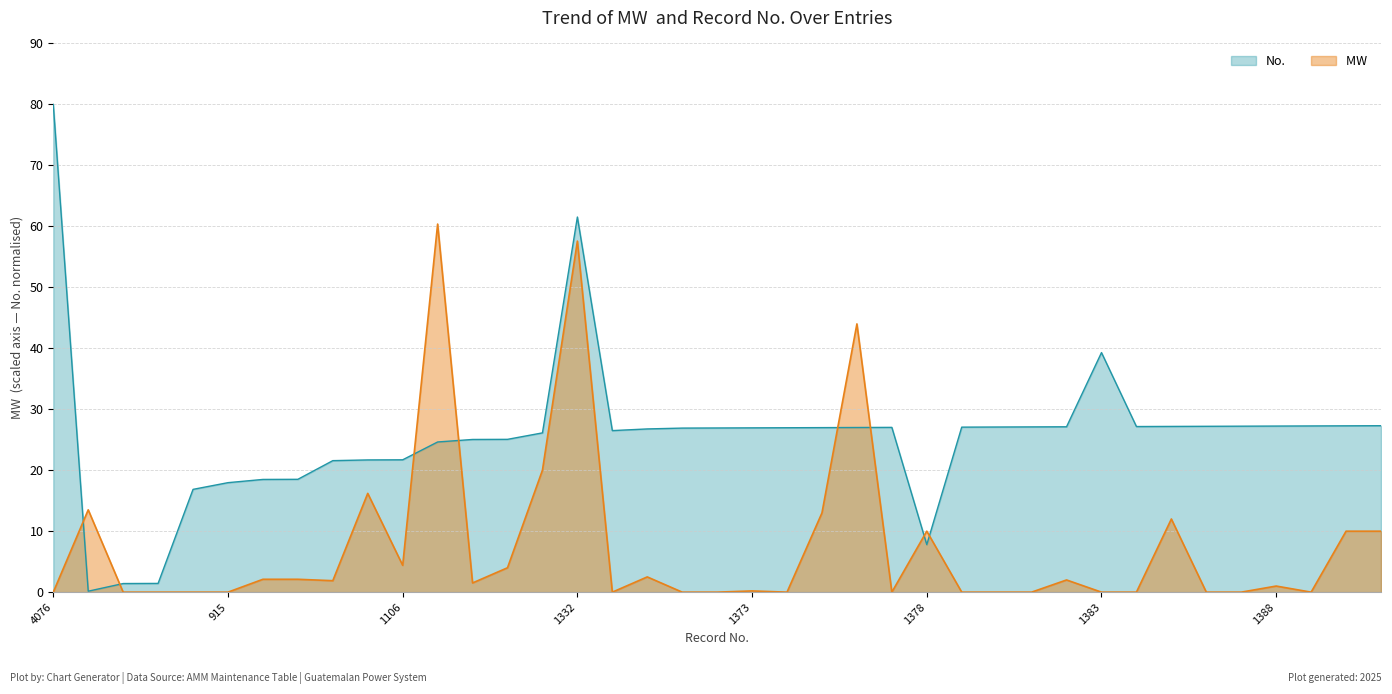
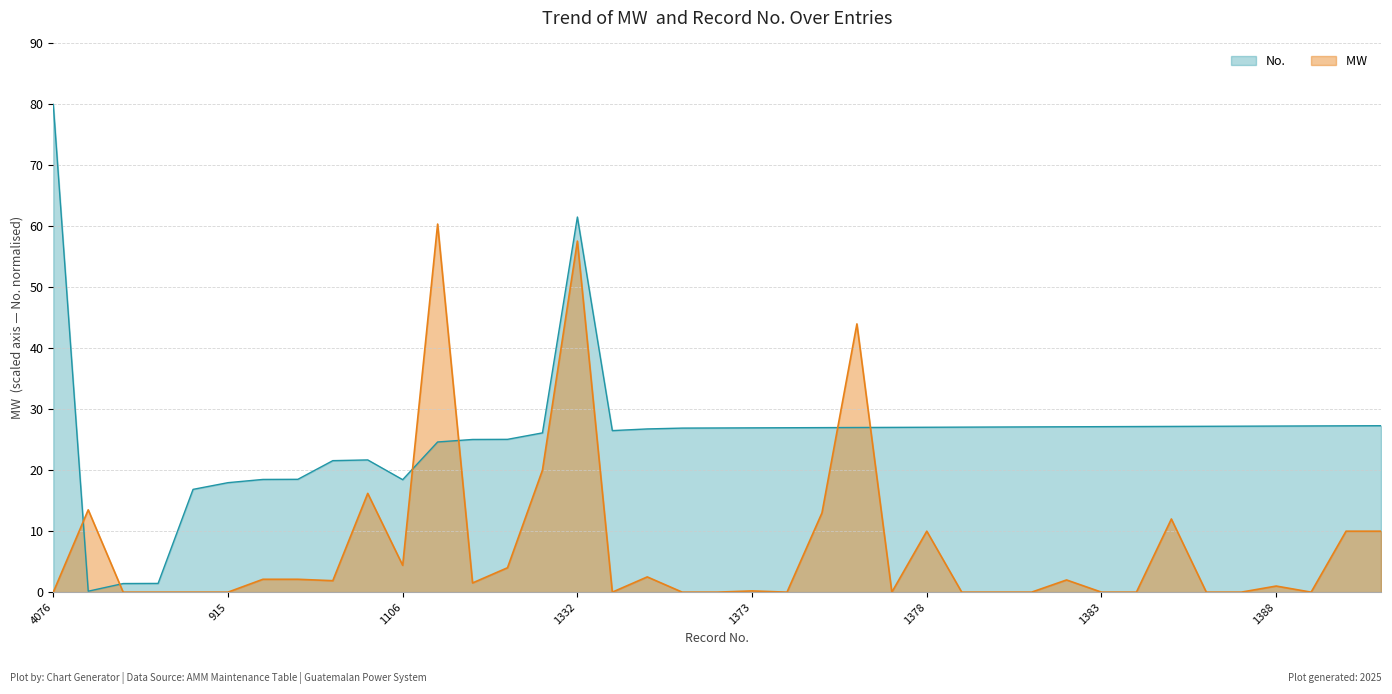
No., 1106: 22 -> 18
No., 1378: 8 -> 27
No., 1383: 39 -> 27
